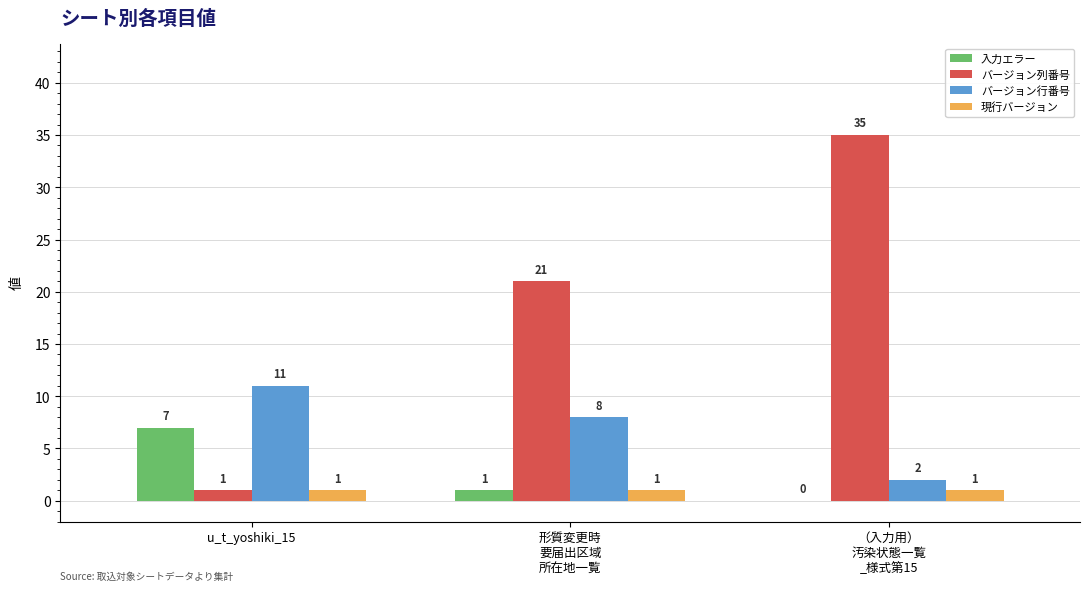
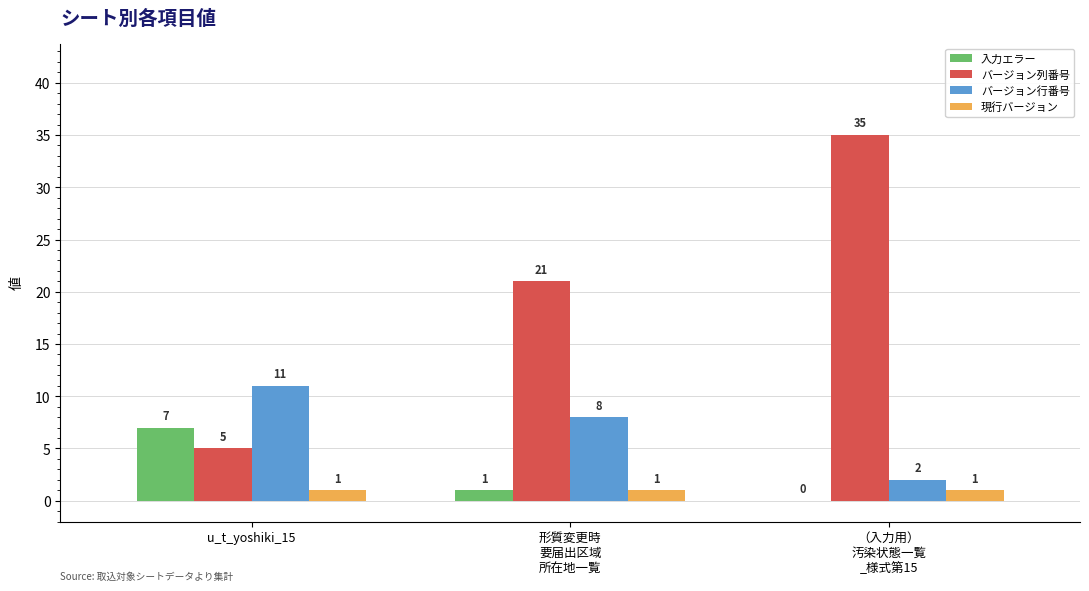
バージョン列番号, u_t_yoshiki_15: 1 -> 5
